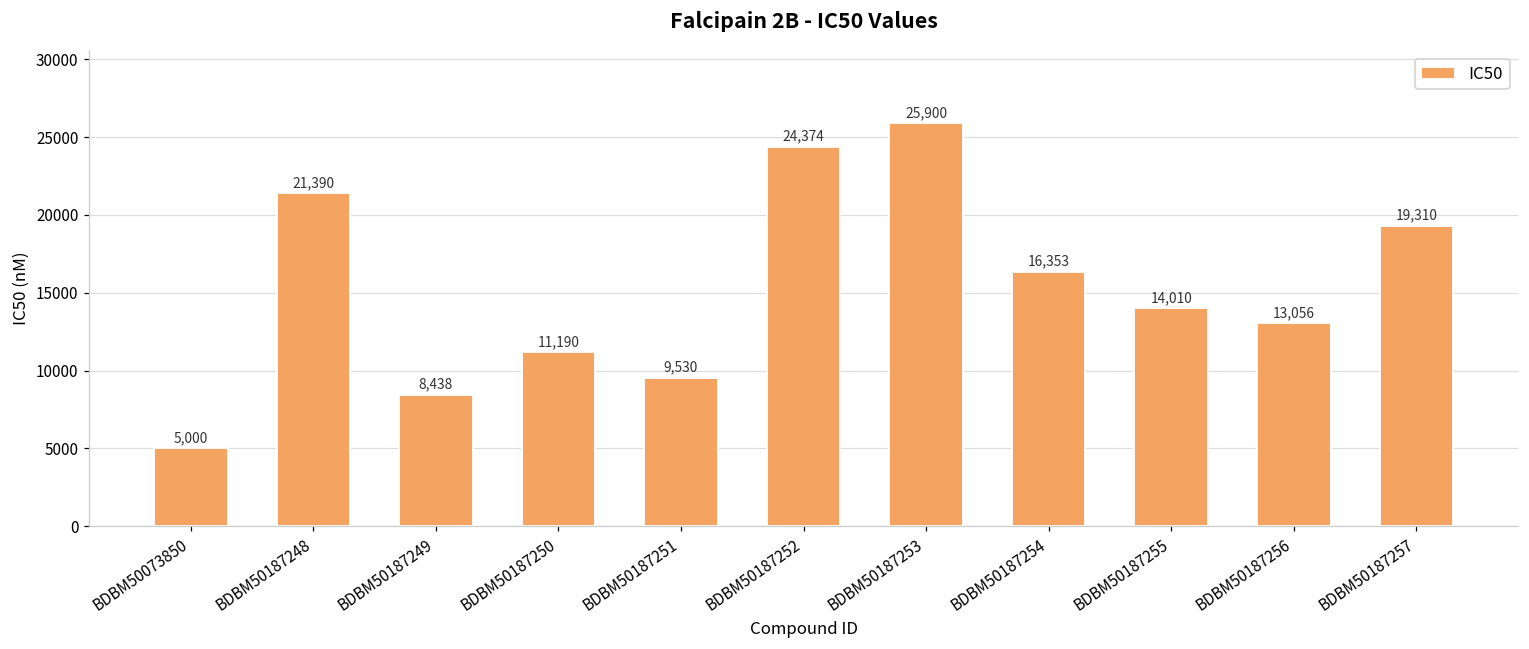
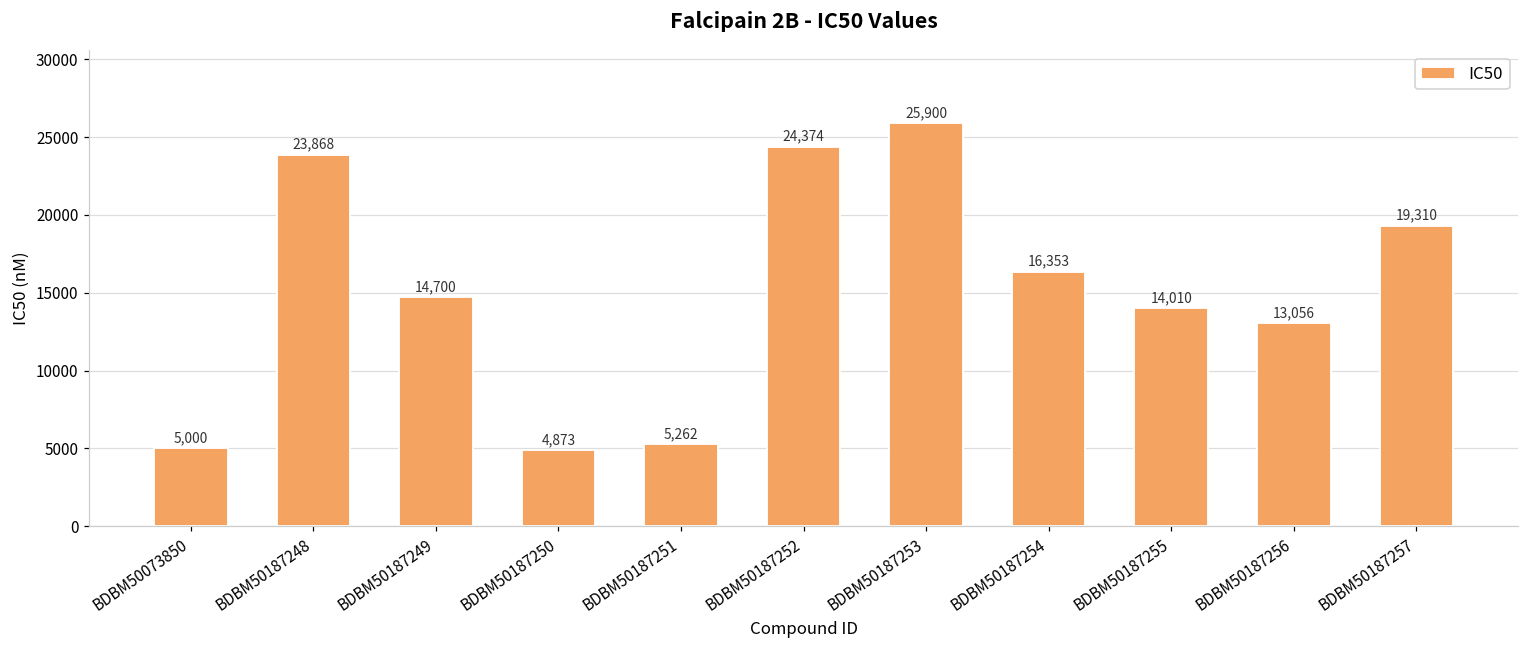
BDBM50187248: 21,390 -> 23,868
BDBM50187249: 8,438 -> 14,700
BDBM50187250: 11,190 -> 4,873
BDBM50187251: 9,530 -> 5,262
